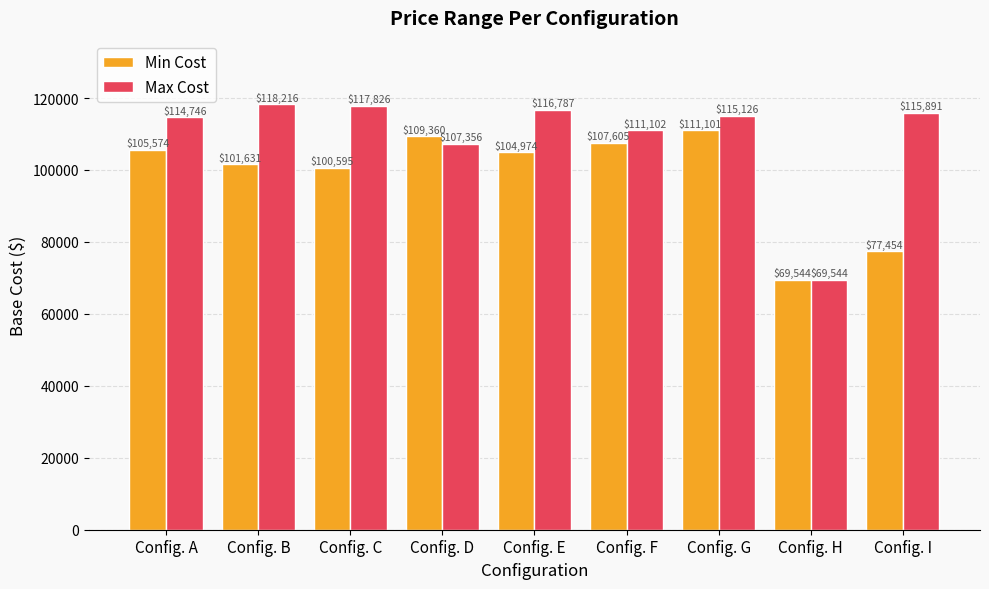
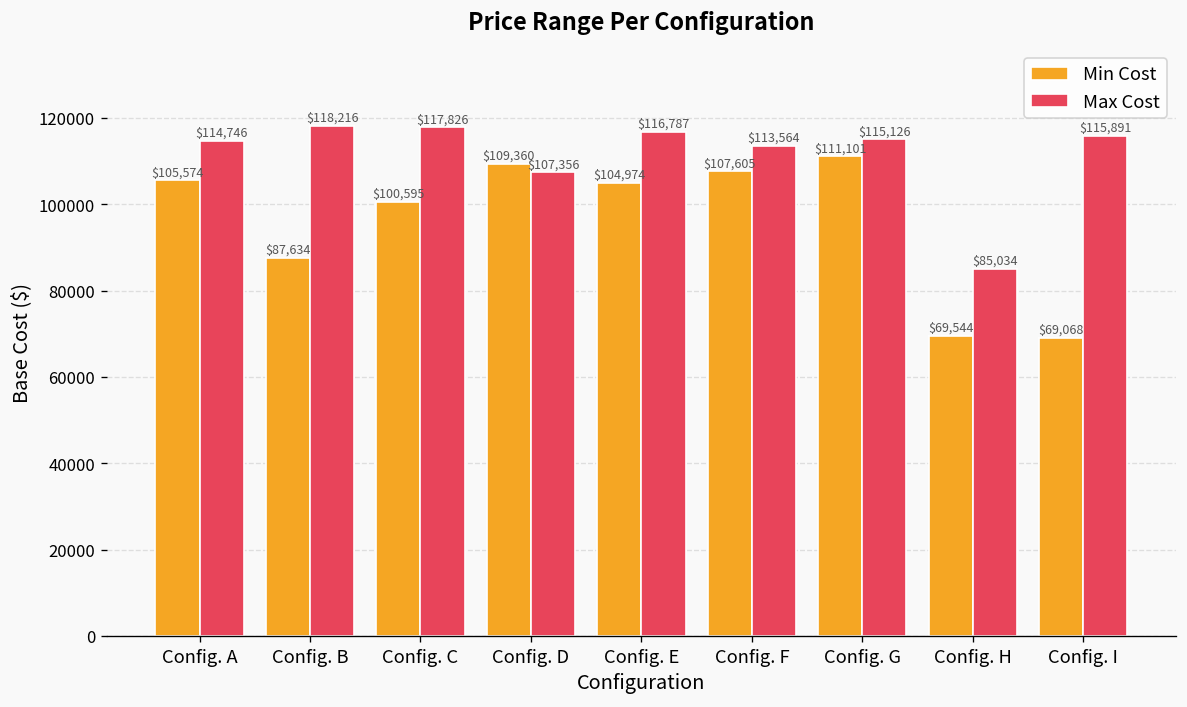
Min Cost, Config. B: $101,631 -> $87,634
Max Cost, Config. F: $111,102 -> $113,564
Max Cost, Config. H: $69,544 -> $85,034
Min Cost, Config. I: $77,454 -> $69,068
